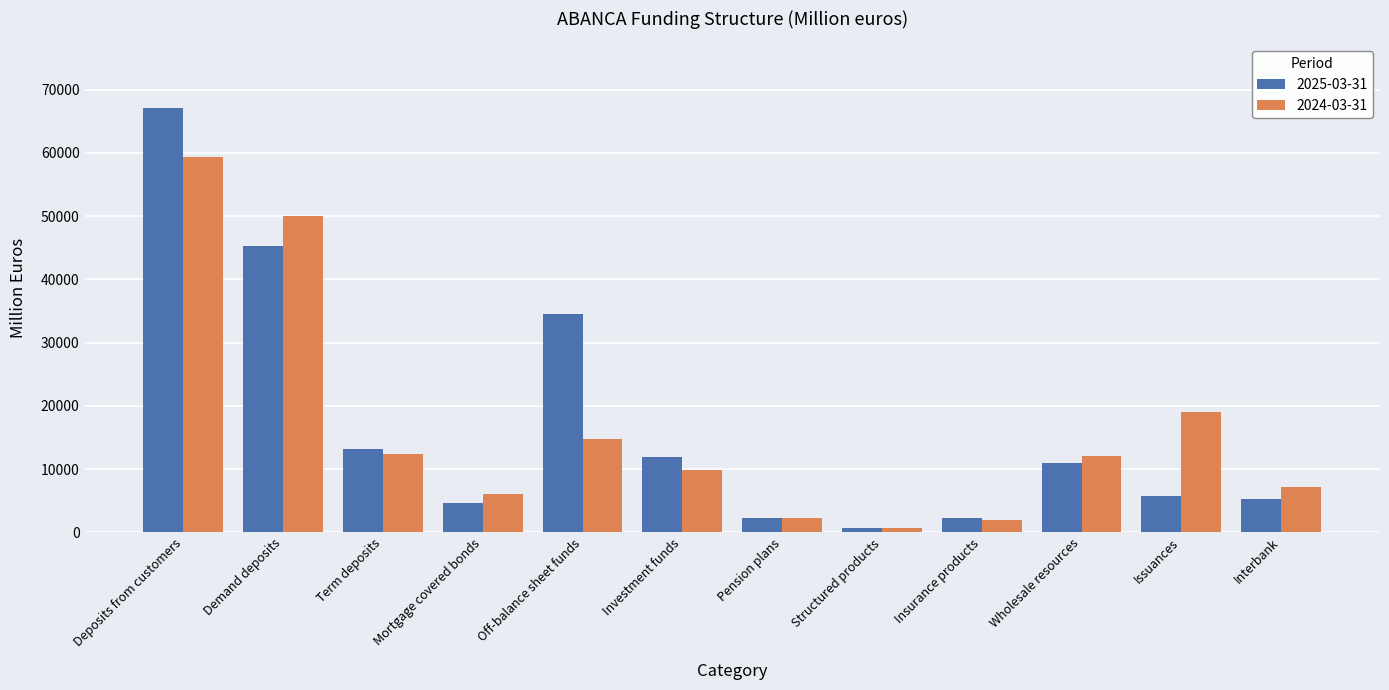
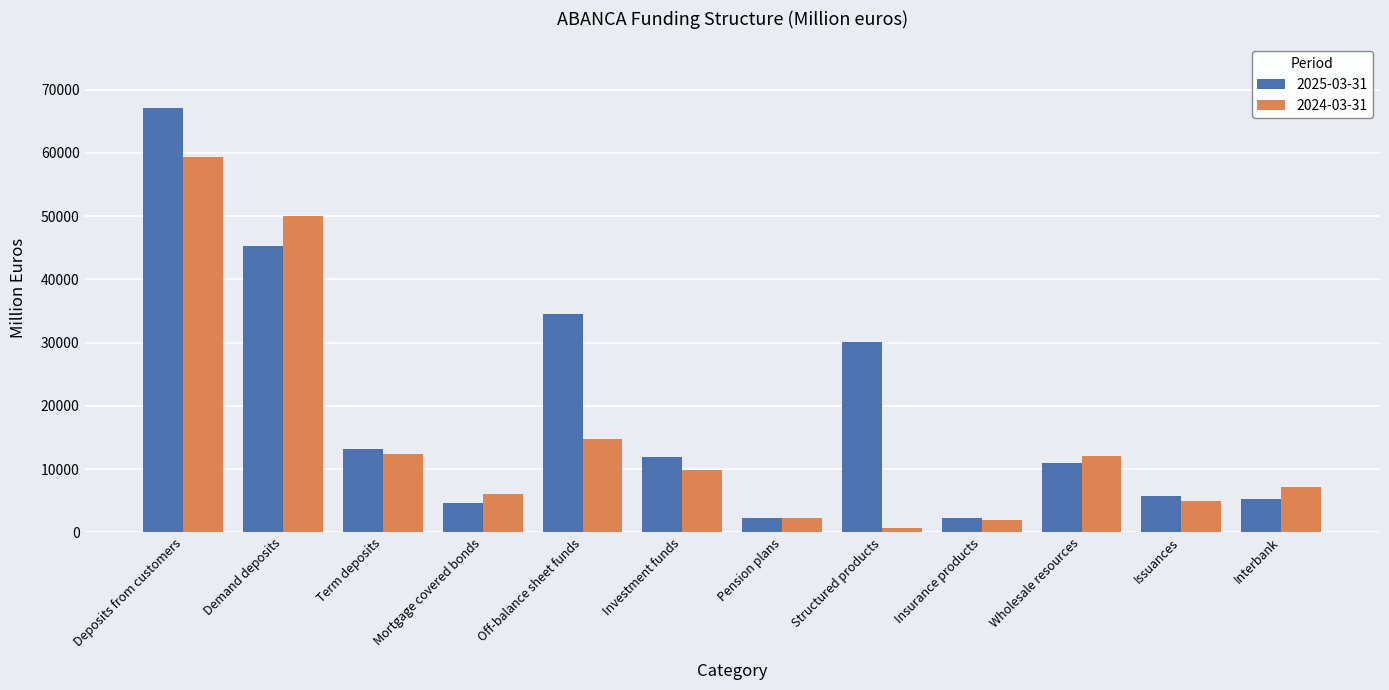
2025-03-31, Structured products: 1000 -> 30000
2024-03-31, Issuances: 19000 -> 5000
